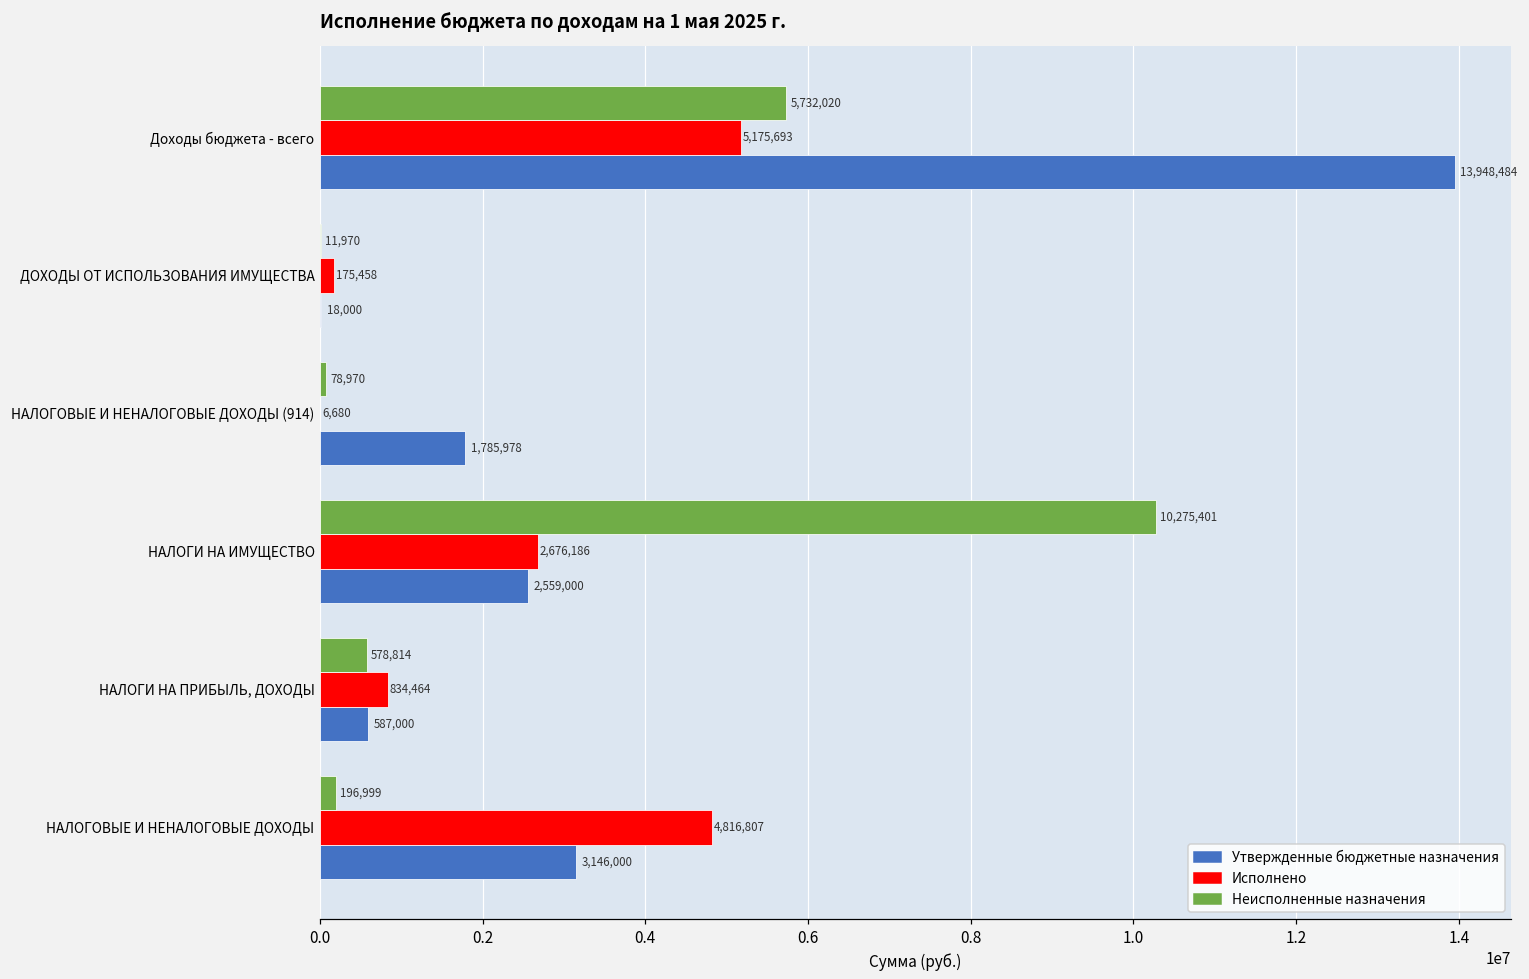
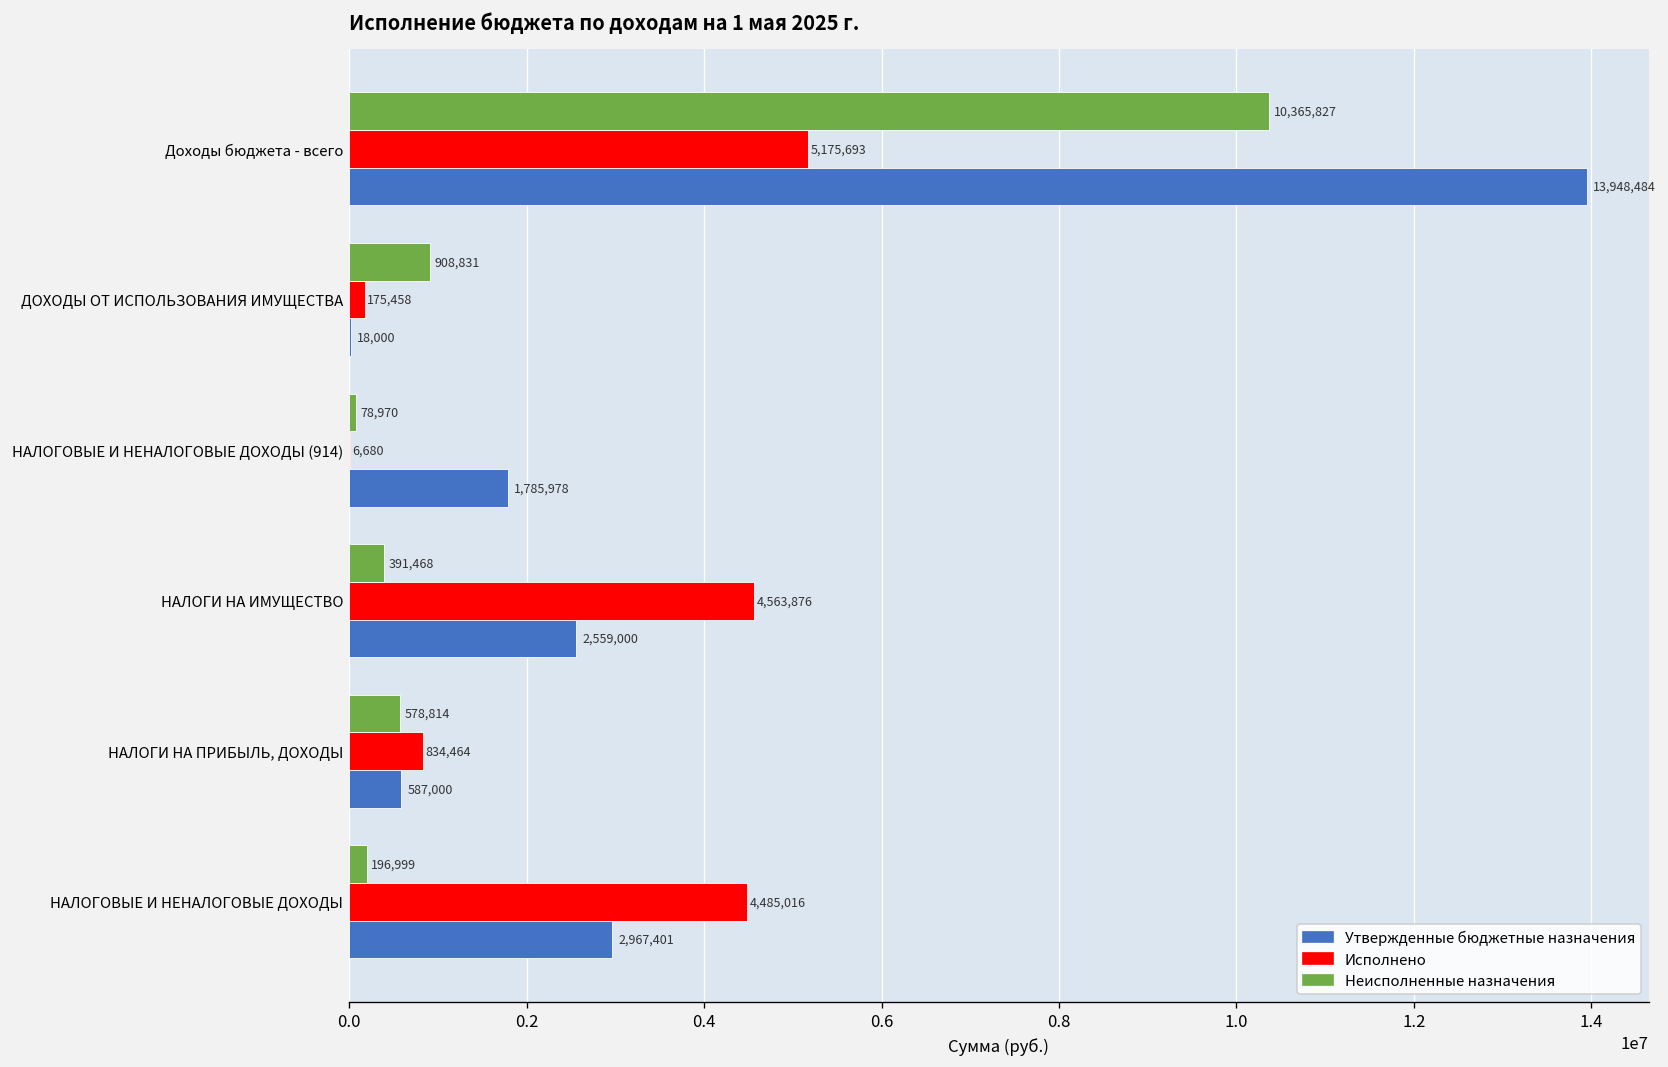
Неисполненные назначения, Доходы бюджета - всего: 5,732,020 -> 10,365,827
Неисполненные назначения, ДОХОДЫ ОТ ИСПОЛЬЗОВАНИЯ ИМУЩЕСТВА: 11,970 -> 908,831
Неисполненные назначения, НАЛОГИ НА ИМУЩЕСТВО: 10,275,401 -> 391,468
Исполнено, НАЛОГИ НА ИМУЩЕСТВО: 2,676,186 -> 4,563,876
Исполнено, НАЛОГОВЫЕ И НЕНАЛОГОВЫЕ ДОХОДЫ: 4,816,807 -> 4,485,016
Утвержденные бюджетные назначения, НАЛОГОВЫЕ И НЕНАЛОГОВЫЕ ДОХОДЫ: 3,146,000 -> 2,967,401
